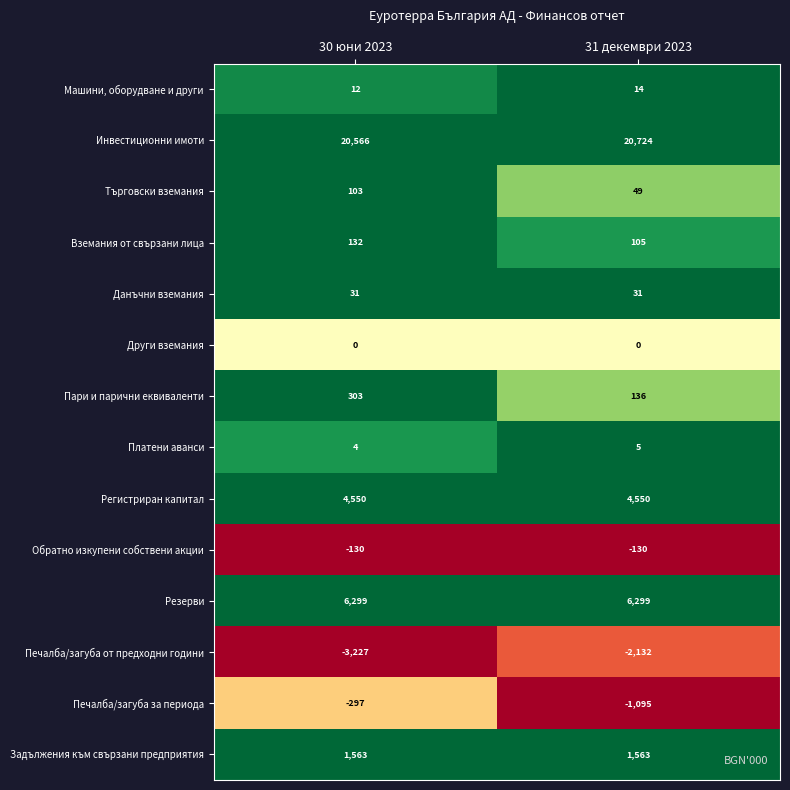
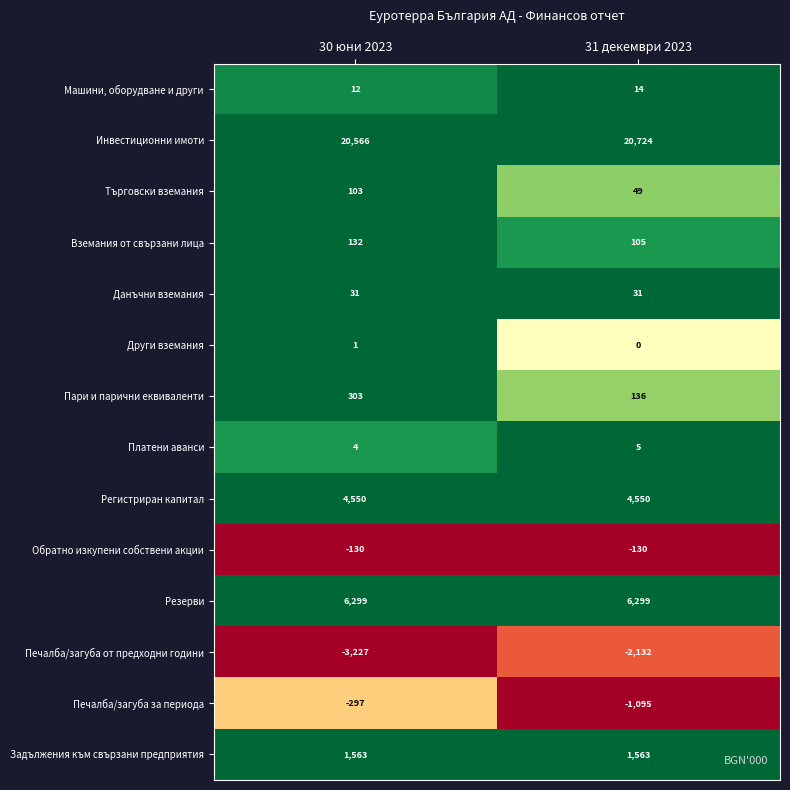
Други вземания, 30 юни 2023: 0 -> 1
